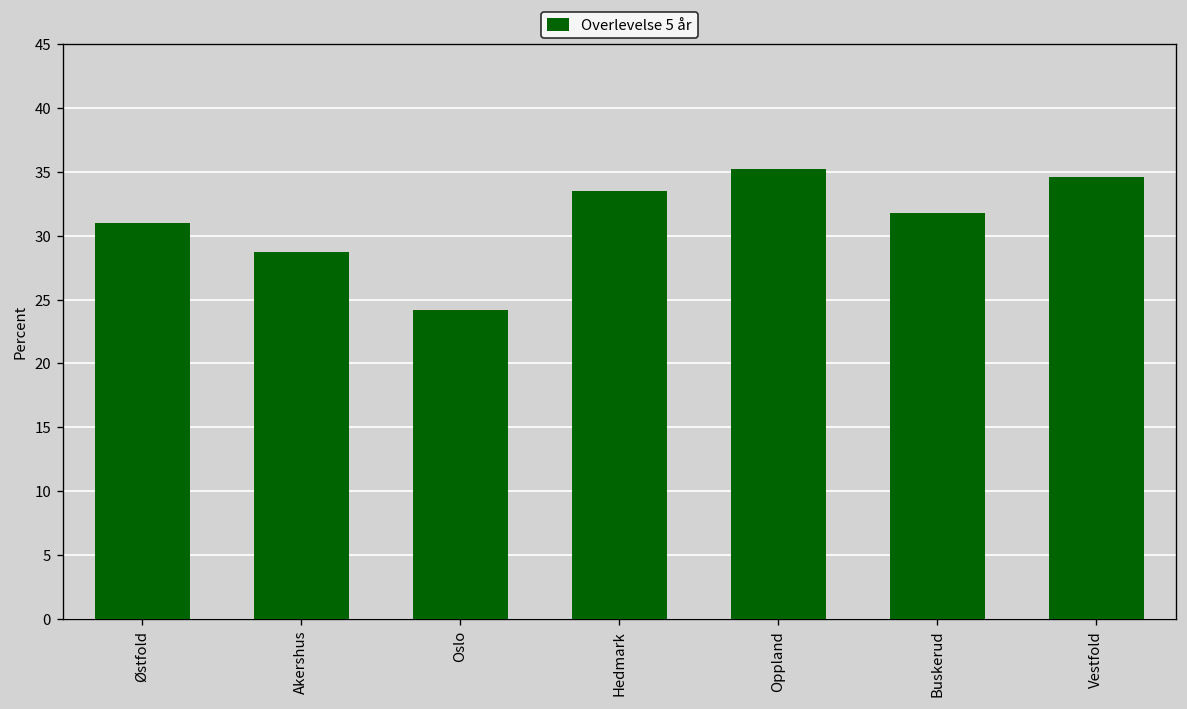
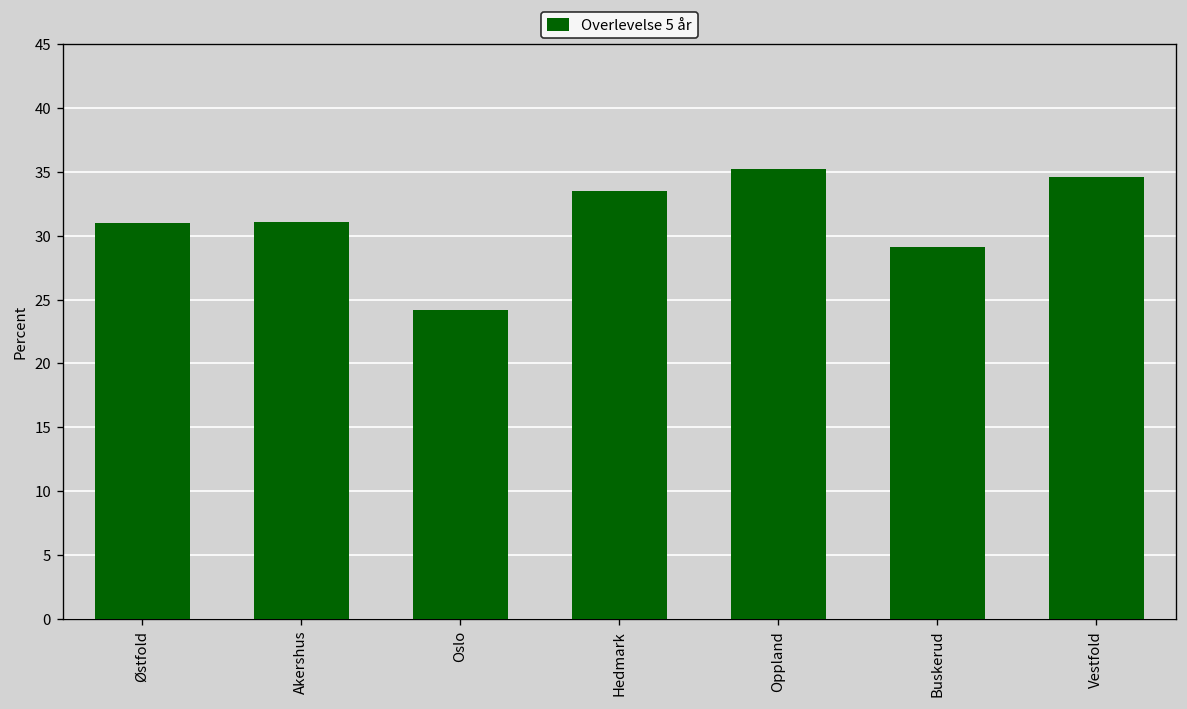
Akershus: 28.7 -> 31.1
Buskerud: 31.8 -> 29.1
